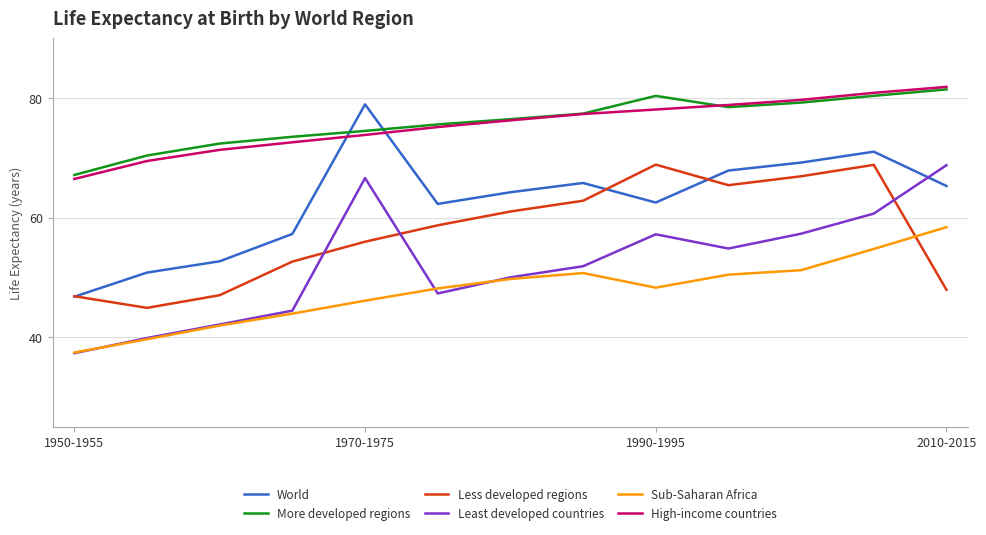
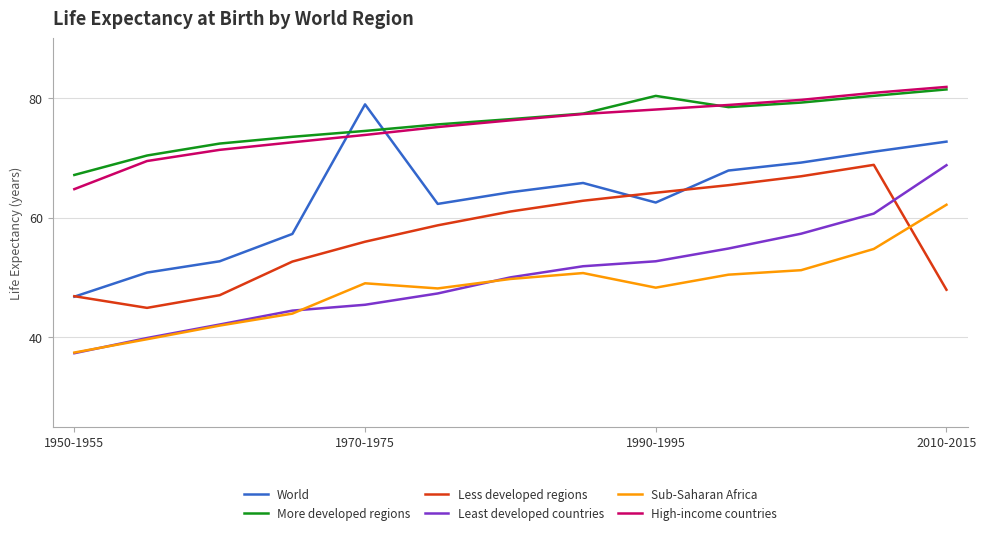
High-income countries, 1950-1955: 67 -> 65
Least developed countries, 1970-1975: 67 -> 45
Sub-Saharan Africa, 1970-1975: 46 -> 49
Less developed regions, 1990-1995: 69 -> 64
Least developed countries, 1990-1995: 57 -> 53
World, 2010-2015: 65 -> 73
Sub-Saharan Africa, 2010-2015: 58 -> 62
